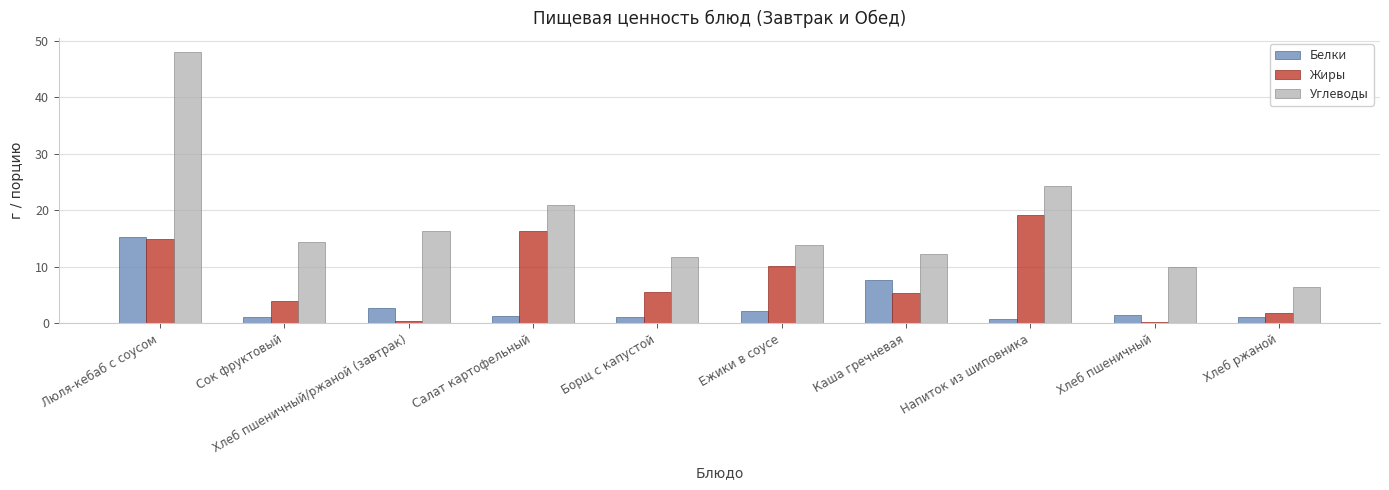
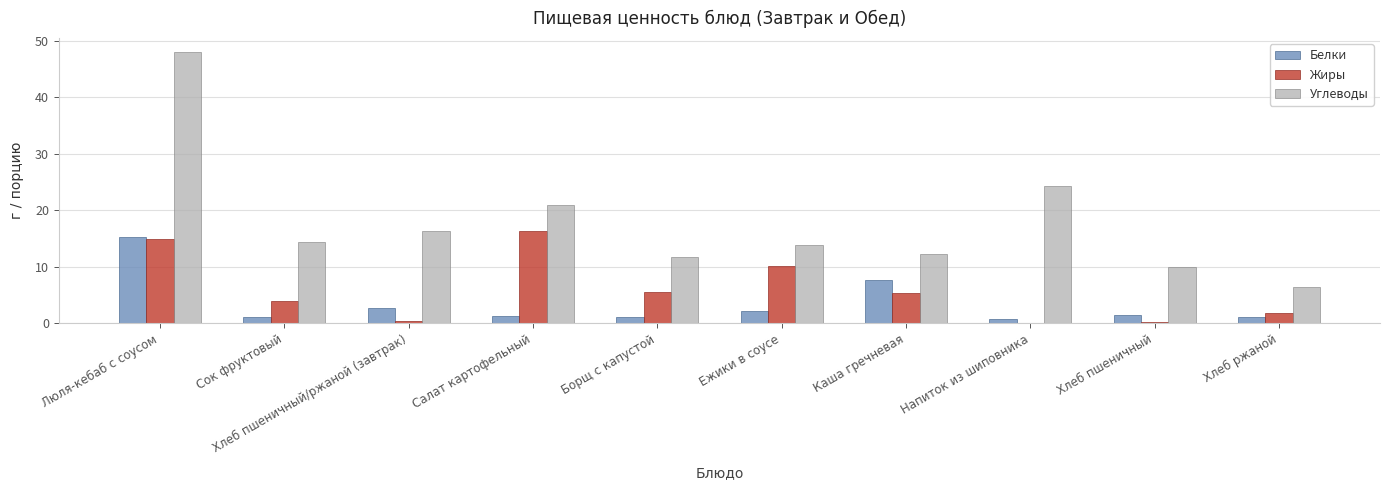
Жиры, Напиток из шиповника: 19 -> 0
